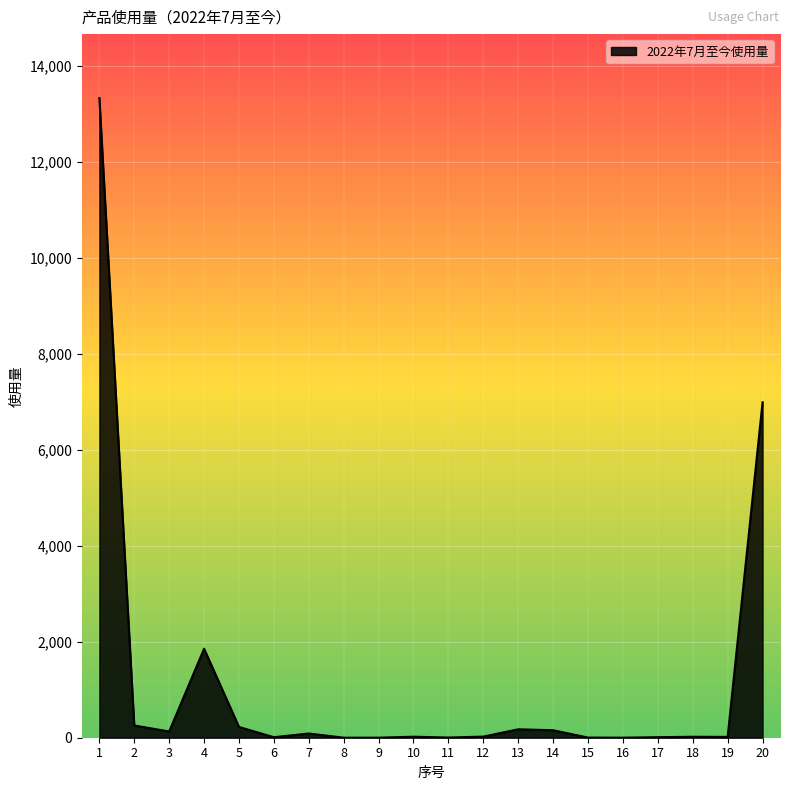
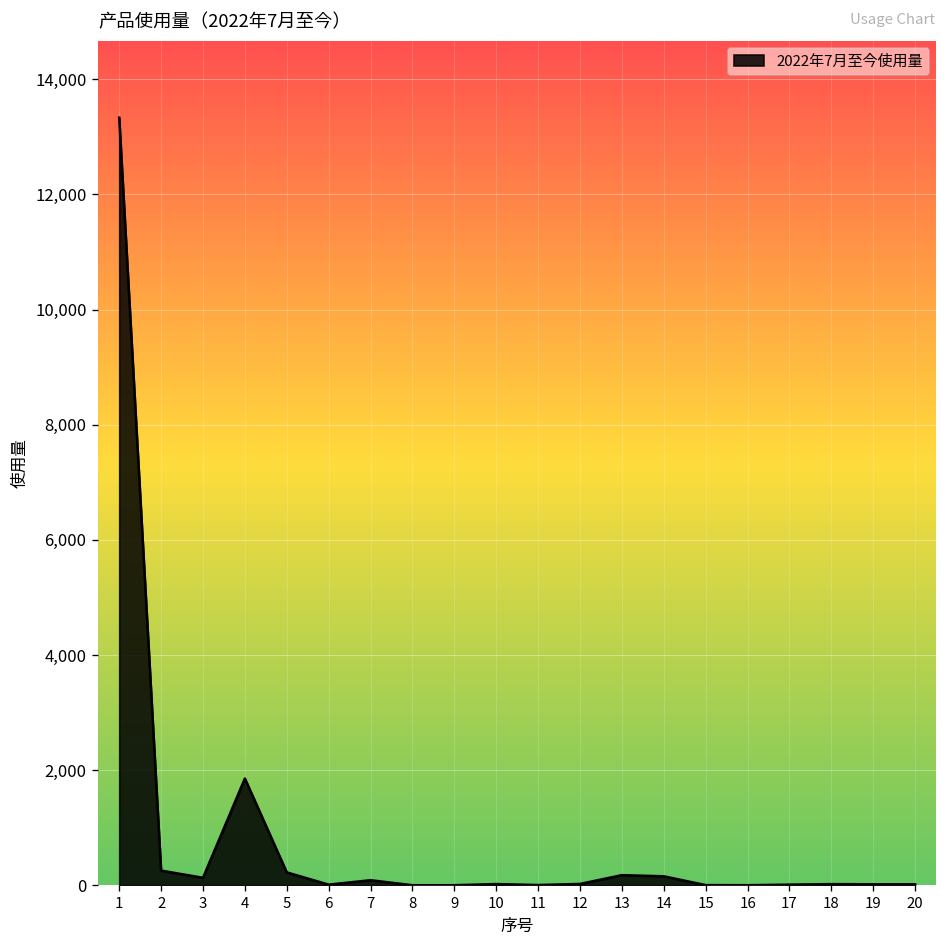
20: 7,000 -> 0
